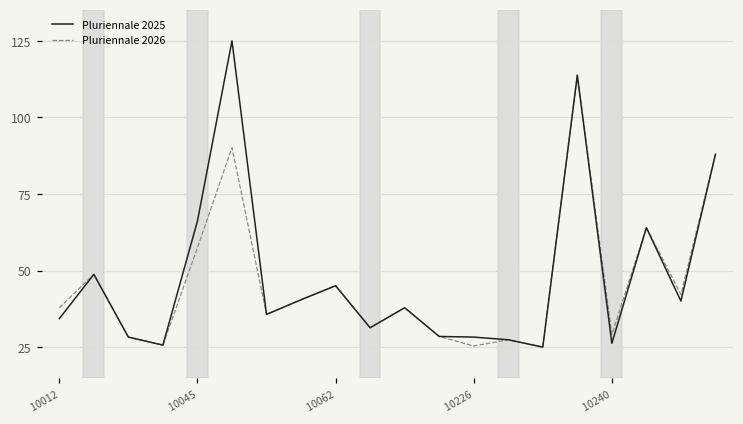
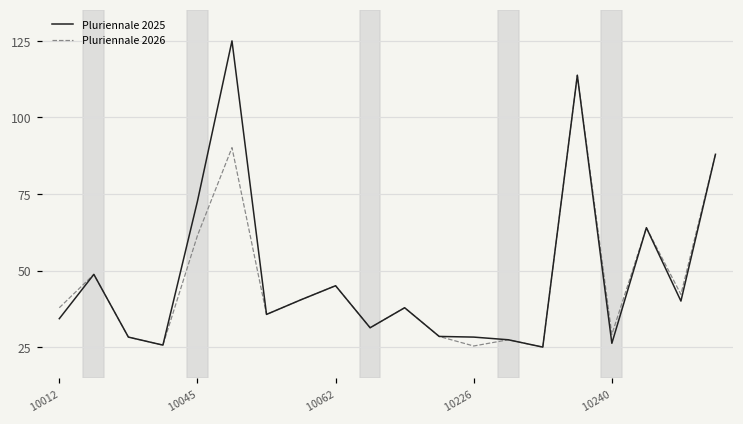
Pluriennale 2025, 10045: 66 -> 73
Pluriennale 2026, 10045: 57 -> 61
